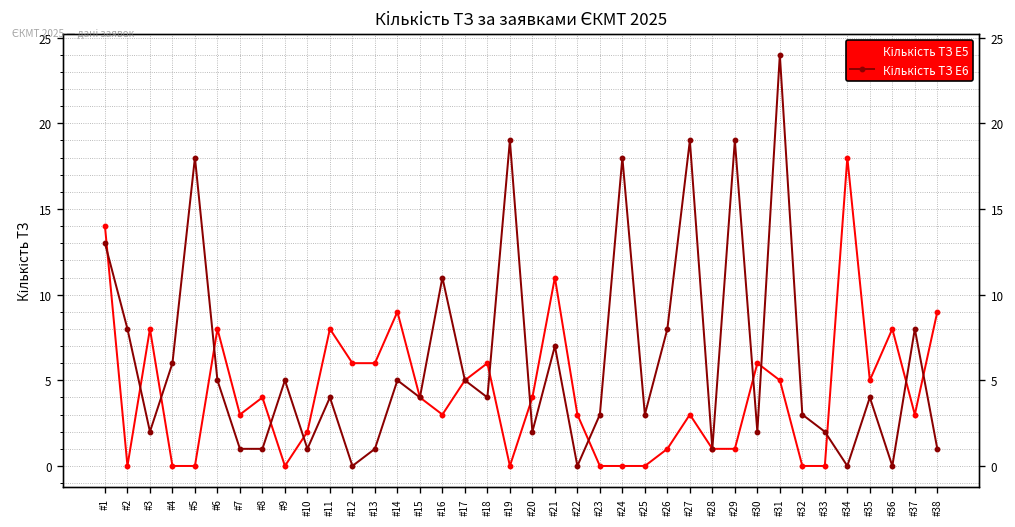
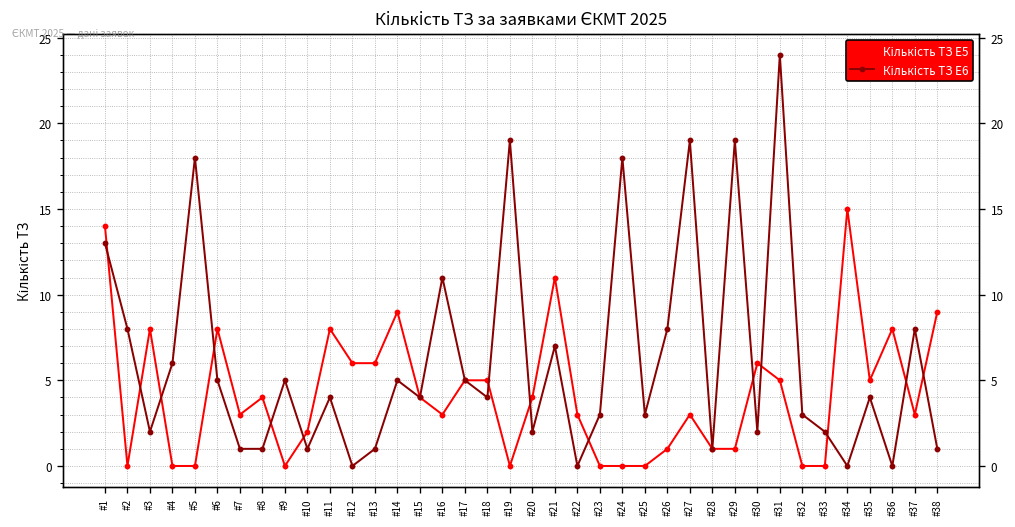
Кількість ТЗ E5, #18: 6 -> 5
Кількість ТЗ E5, #34: 18 -> 15
